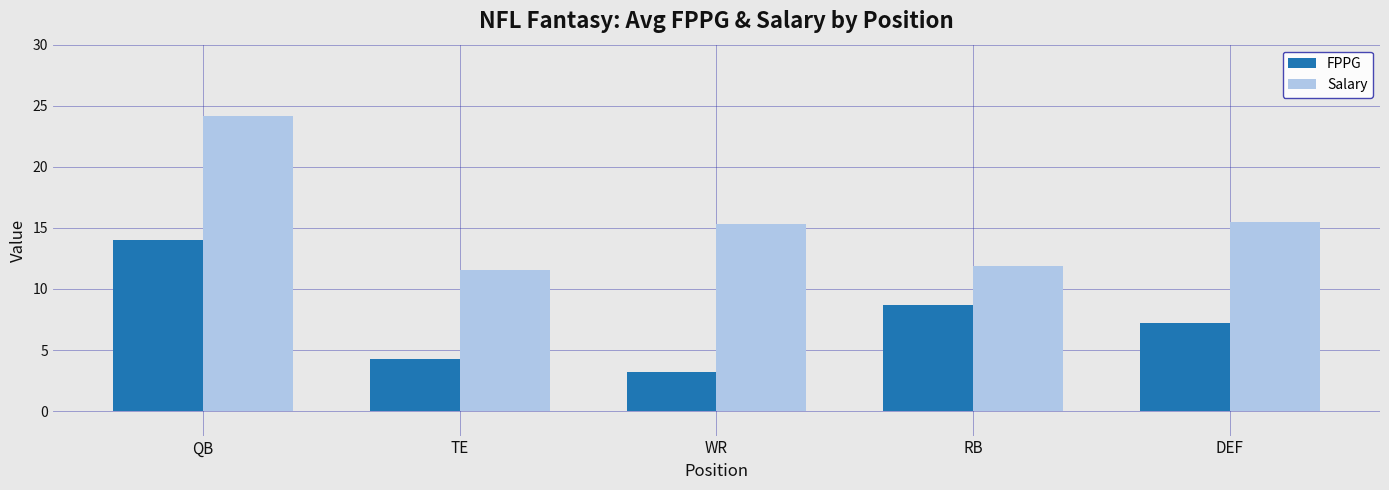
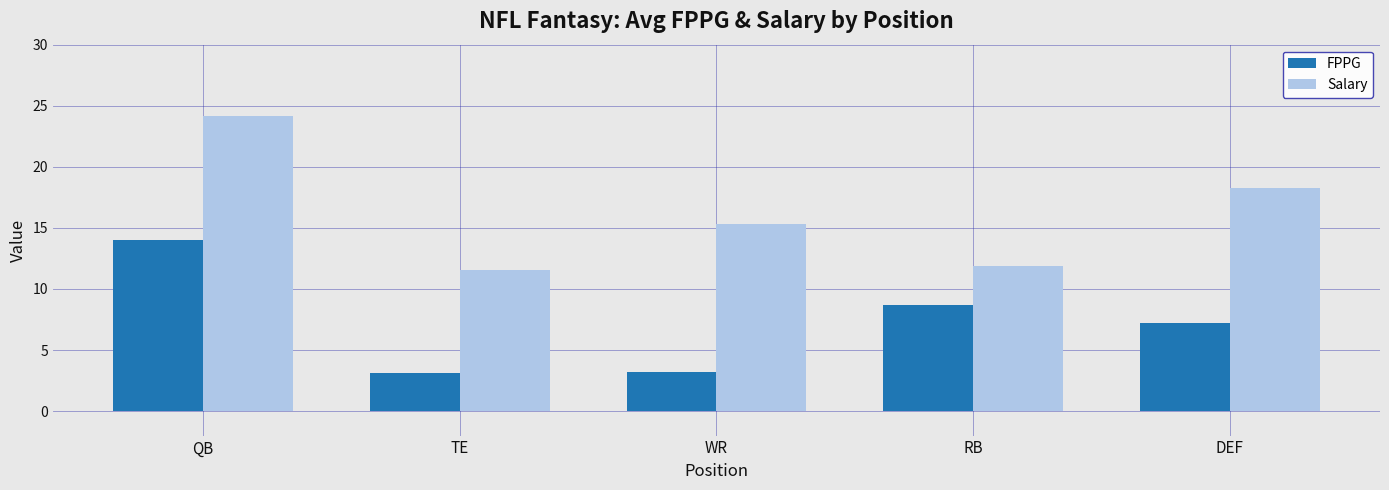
FPPG, TE: 4.3 -> 3.1
Salary, DEF: 15.5 -> 18.3
